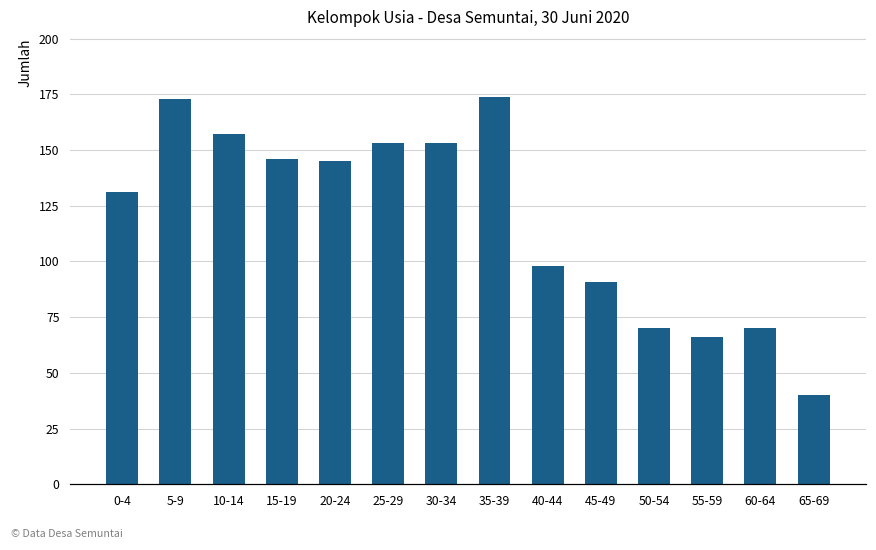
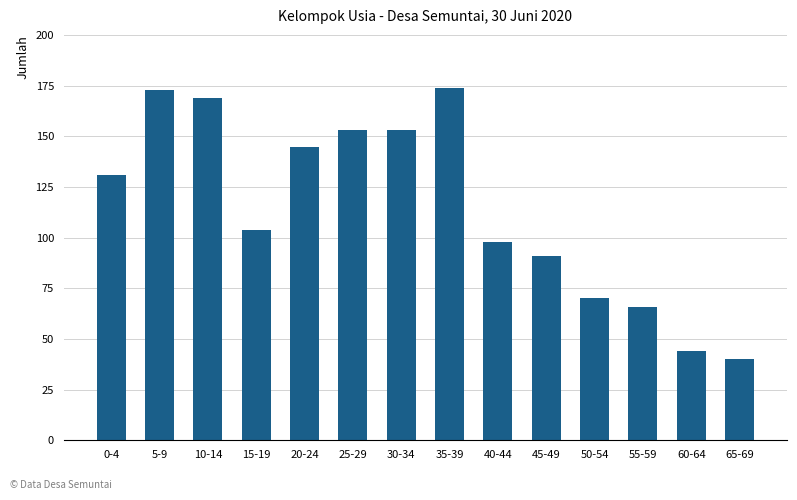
10-14: 157 -> 169
15-19: 146 -> 104
60-64: 70 -> 44
